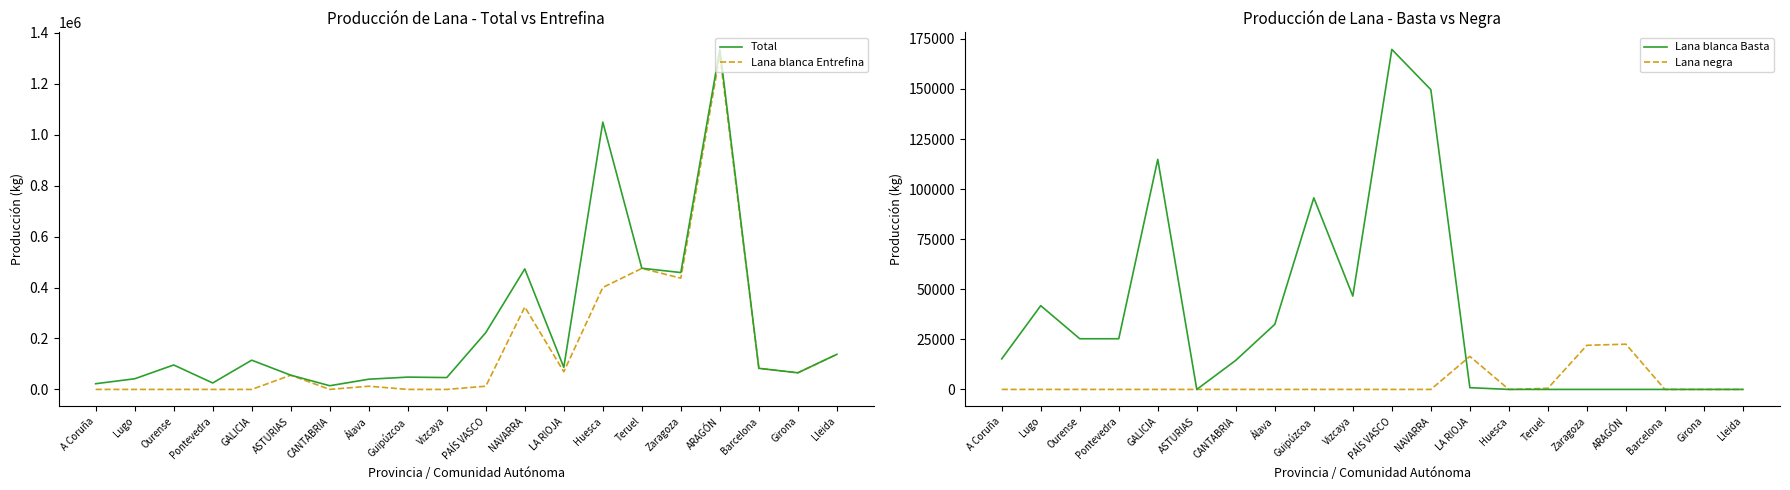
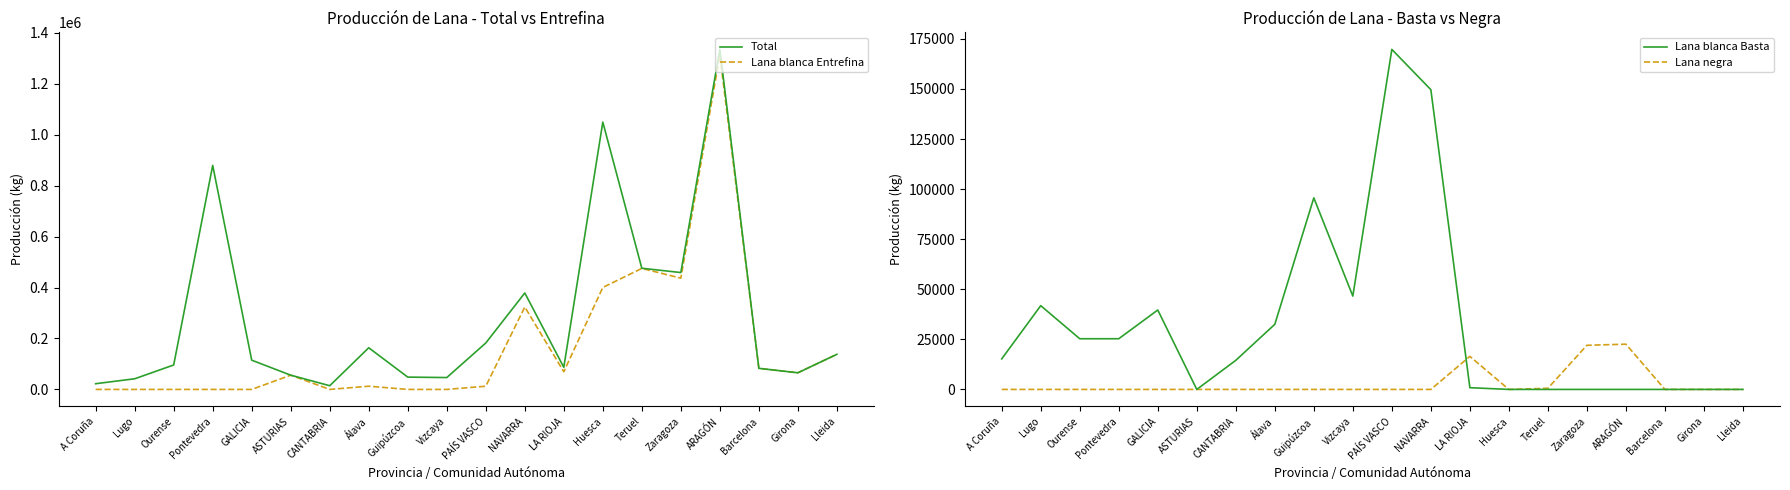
Producción de Lana - Total vs Entrefina, Total, Pontevedra: 30000 -> 880000
Producción de Lana - Total vs Entrefina, Total, Álava: 40000 -> 160000
Producción de Lana - Total vs Entrefina, Total, PAÍS VASCO: 220000 -> 180000
Producción de Lana - Total vs Entrefina, Total, NAVARRA: 470000 -> 380000
Producción de Lana - Basta vs Negra, Lana blanca Basta, GALICIA: 115000 -> 40000
